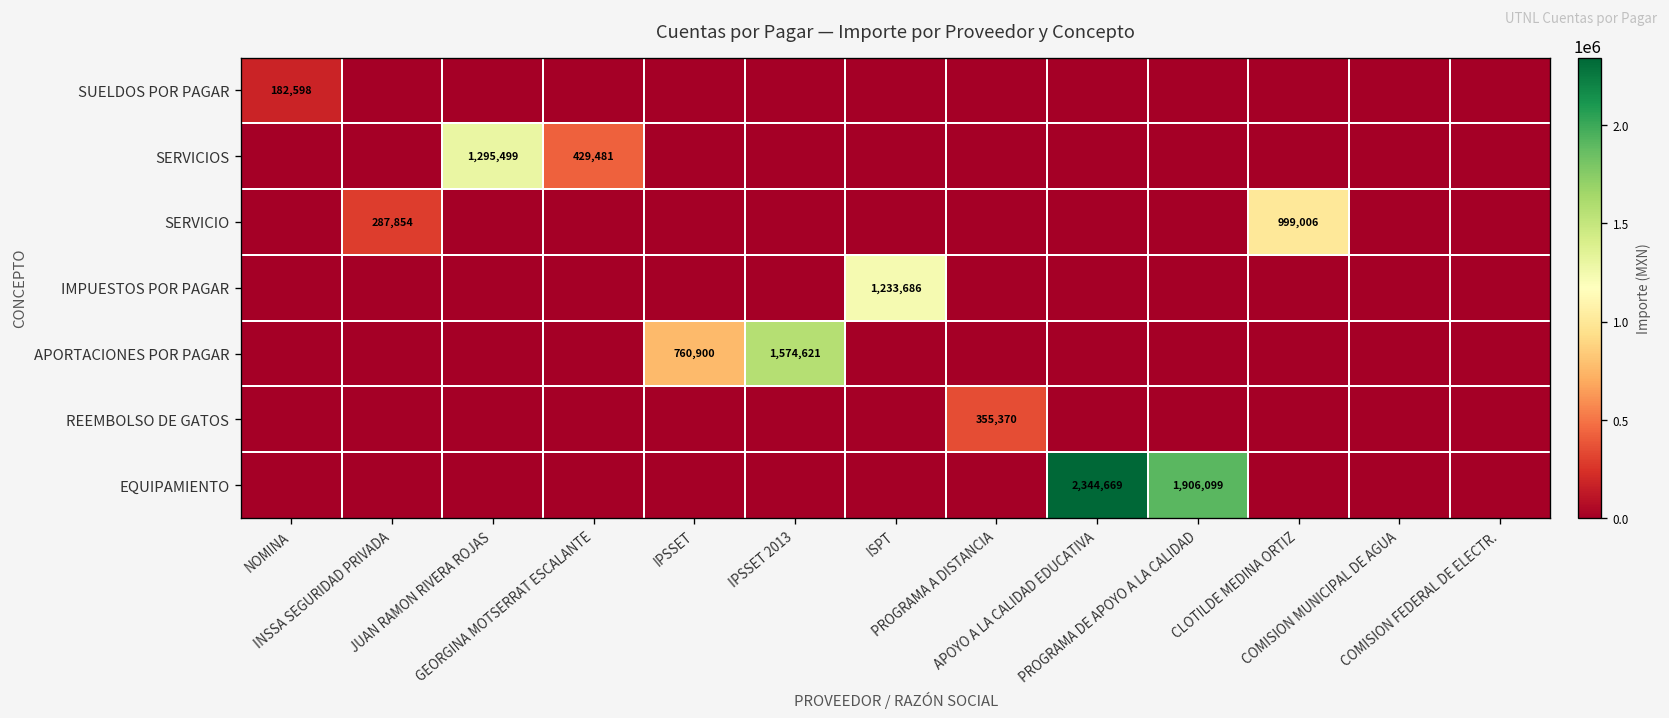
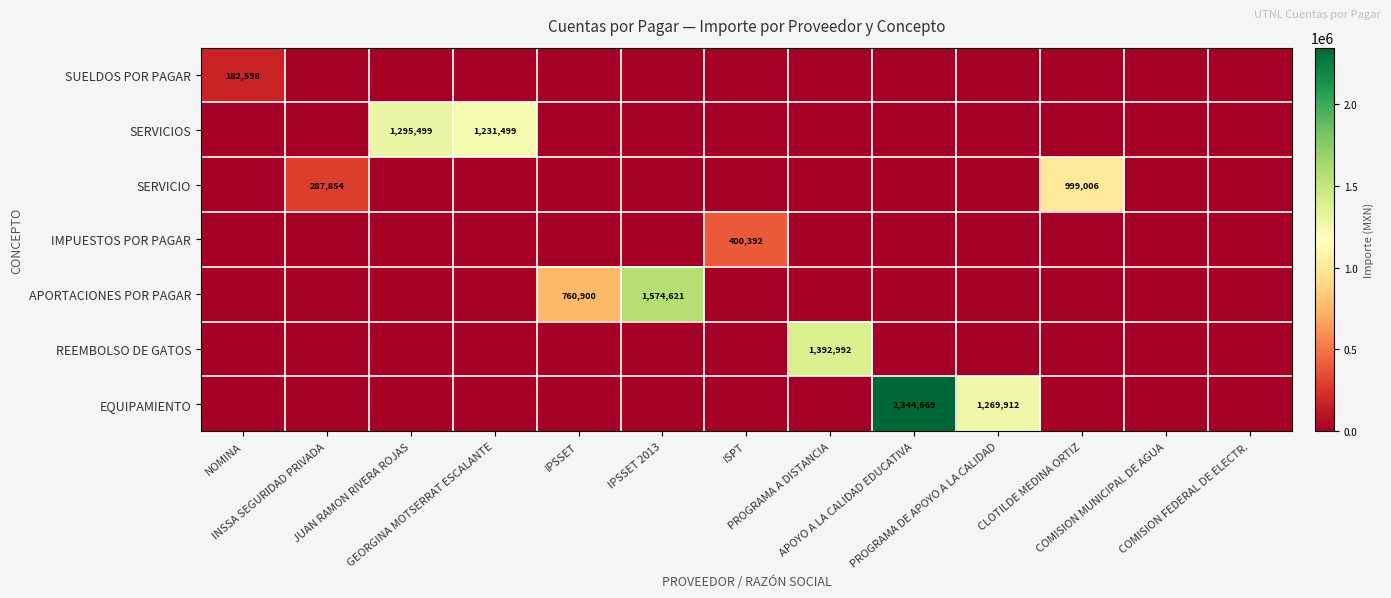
SERVICIOS, GEORGINA MOTSERRAT ESCALANTE: 429,481 -> 1,231,499
IMPUESTOS POR PAGAR, ISPT: 1,233,686 -> 400,392
REEMBOLSO DE GATOS, PROGRAMA A DISTANCIA: 355,370 -> 1,392,992
EQUIPAMIENTO, PROGRAMA DE APOYO A LA CALIDAD: 1,906,099 -> 1,269,912
